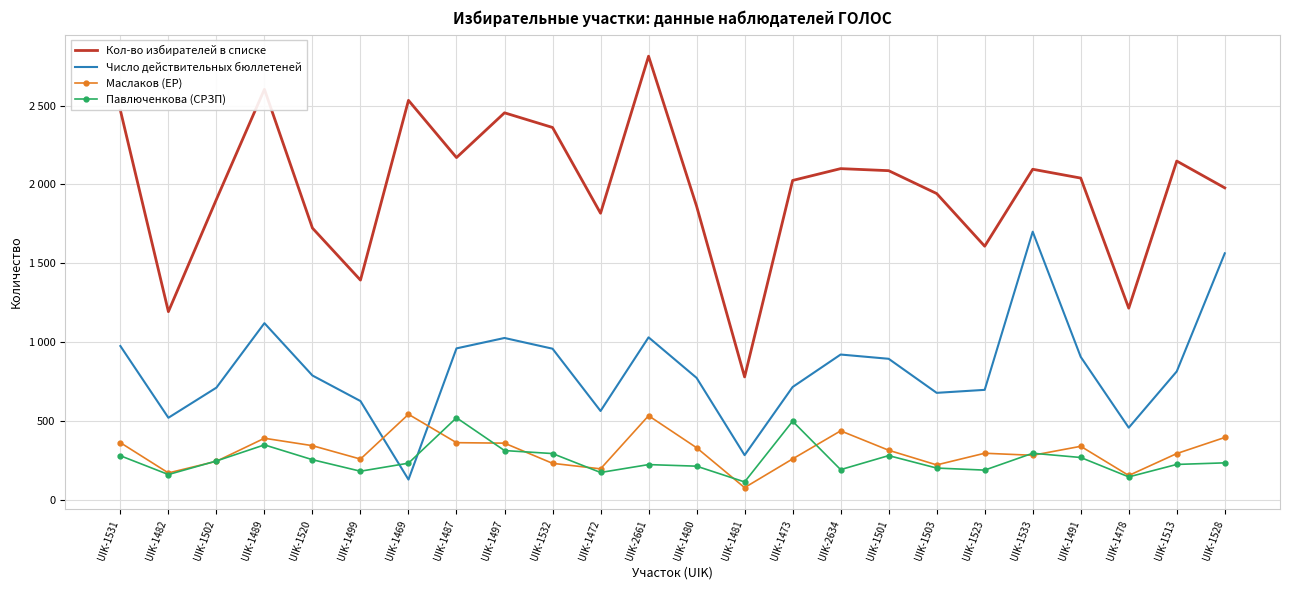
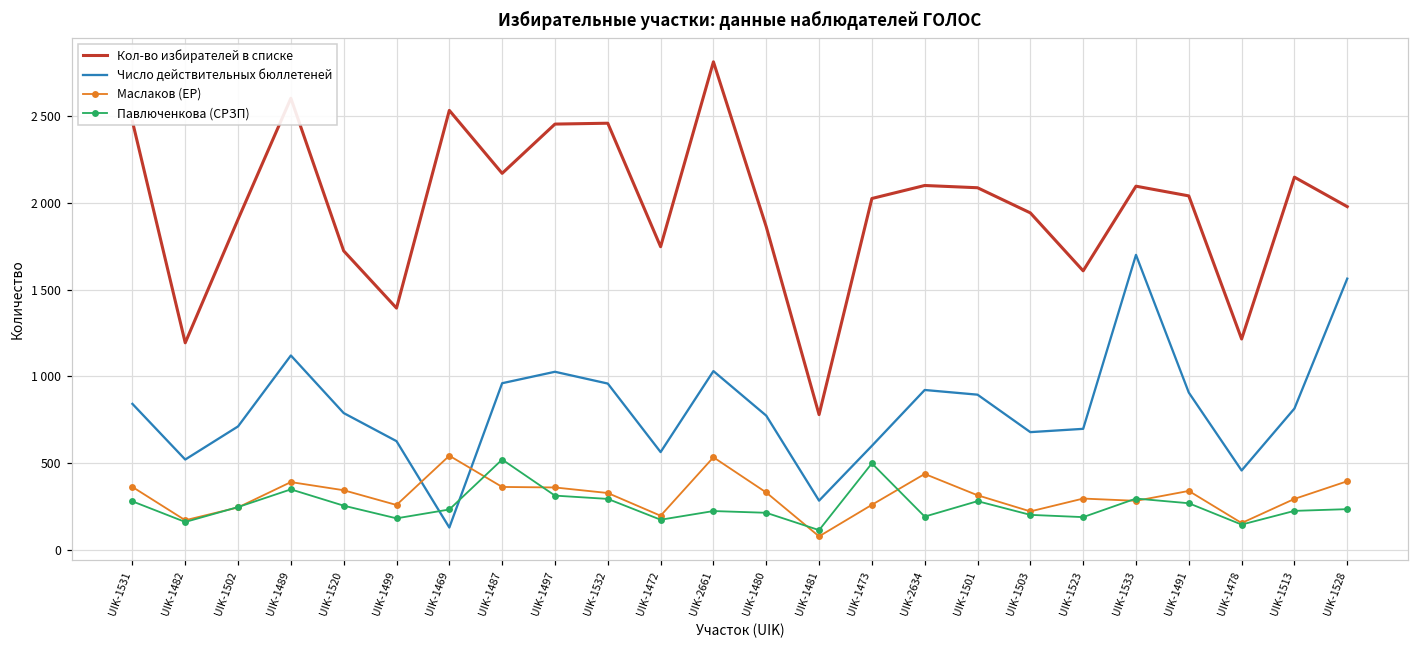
Число действительных бюллетеней, UIK-1531: 980 -> 840
Кол-во избирателей в списке, UIK-1532: 2360 -> 2460
Маслаков (ЕР), UIK-1532: 230 -> 330
Кол-во избирателей в списке, UIK-1472: 1820 -> 1750
Число действительных бюллетеней, UIK-1473: 720 -> 600
